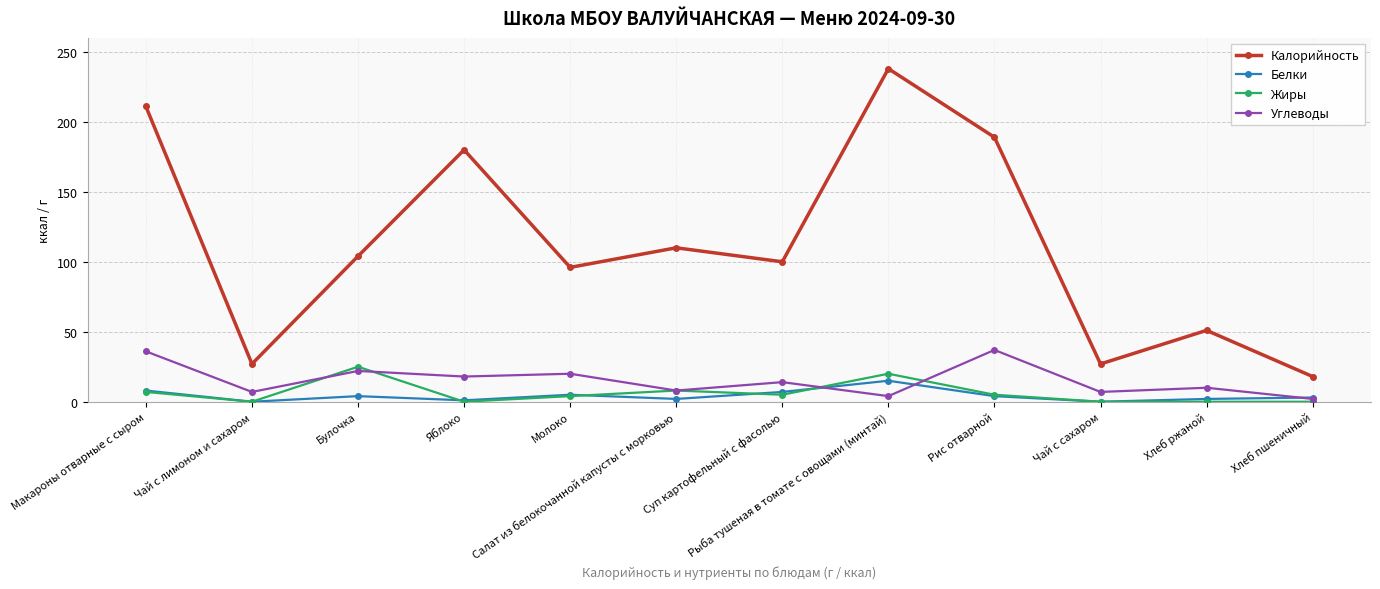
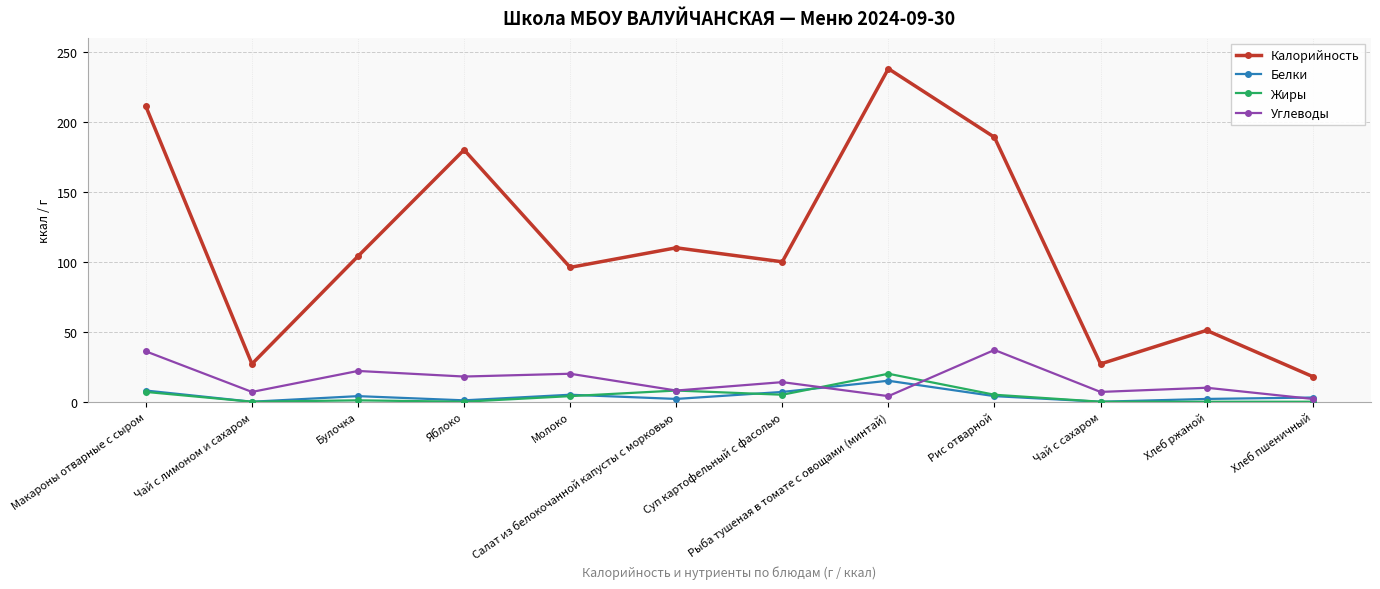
Жиры, Булочка: 25 -> 1
